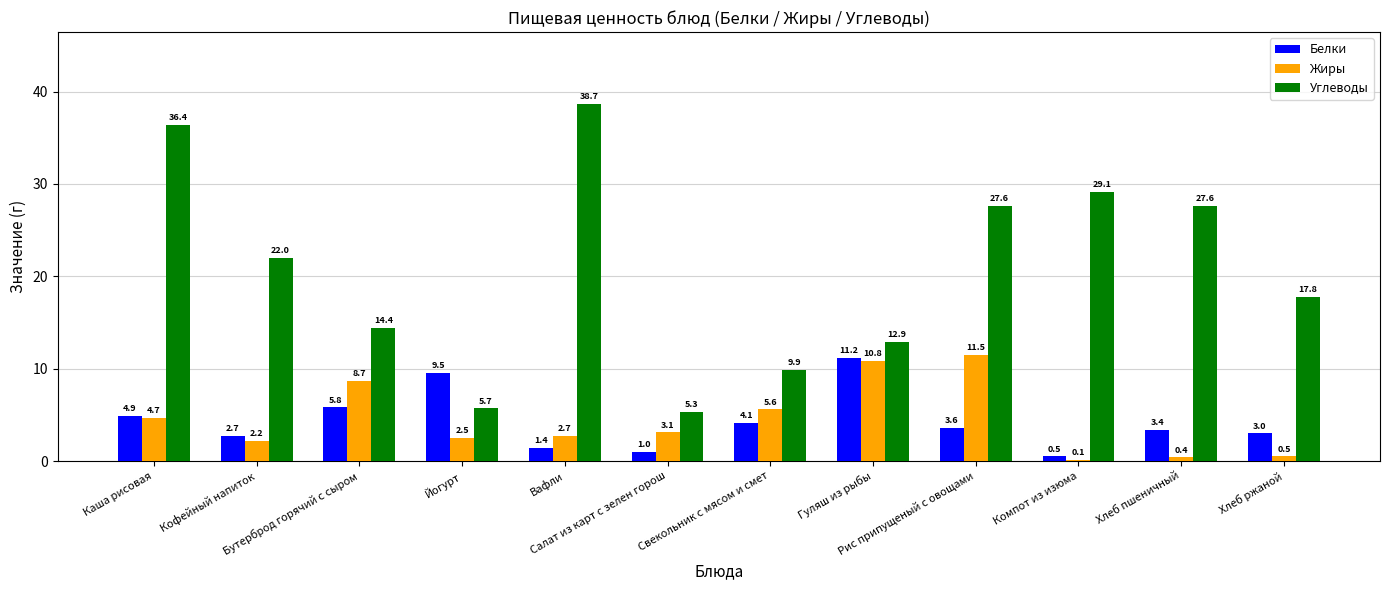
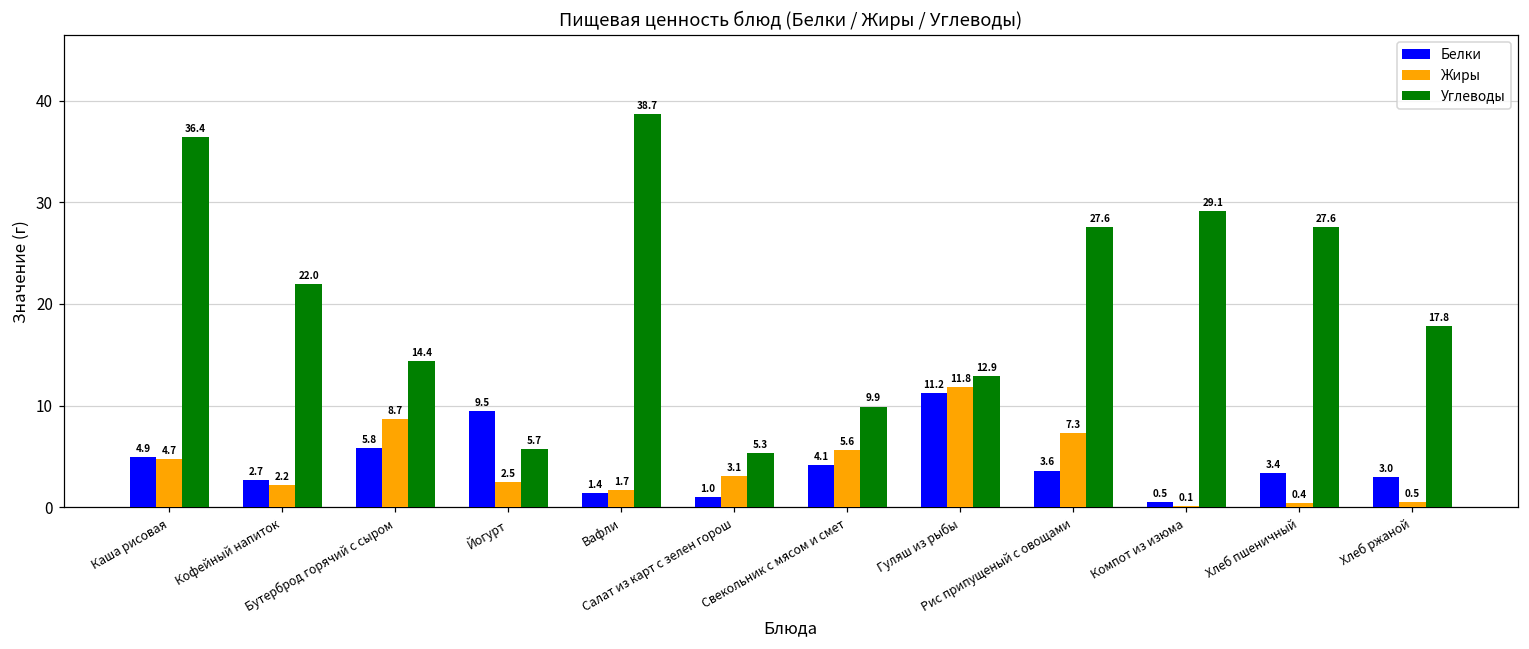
Жиры, Вафли: 2.7 -> 1.7
Жиры, Гуляш из рыбы: 10.8 -> 11.8
Жиры, Рис припущеный с овощами: 11.5 -> 7.3
